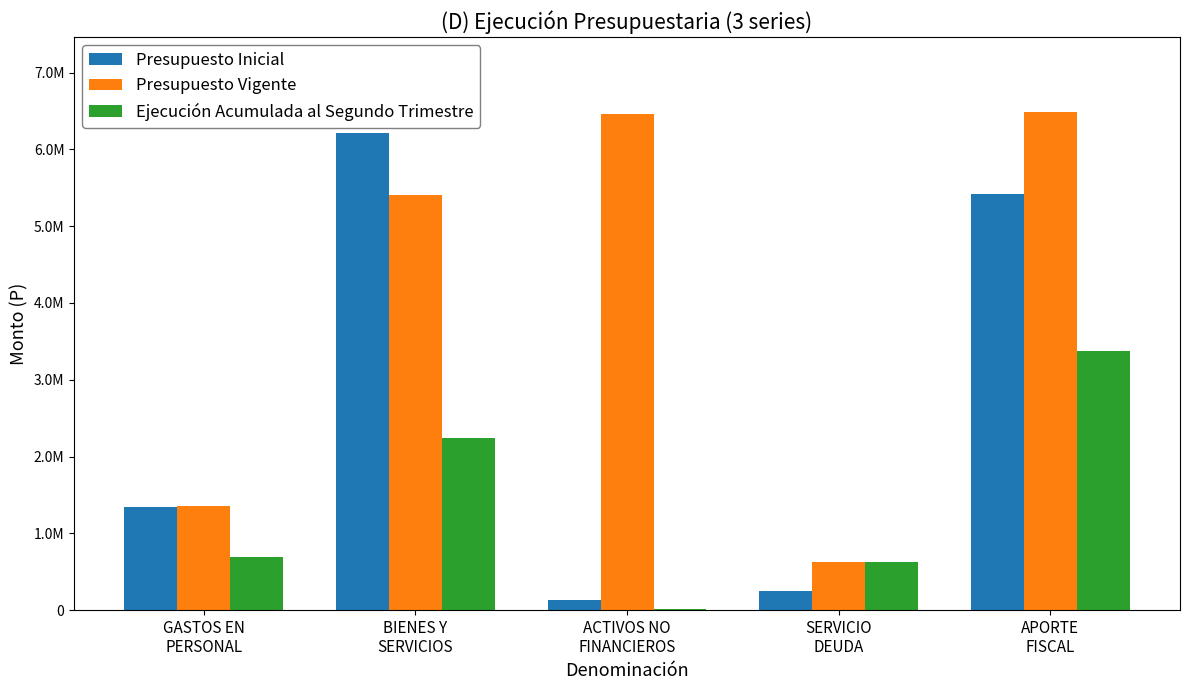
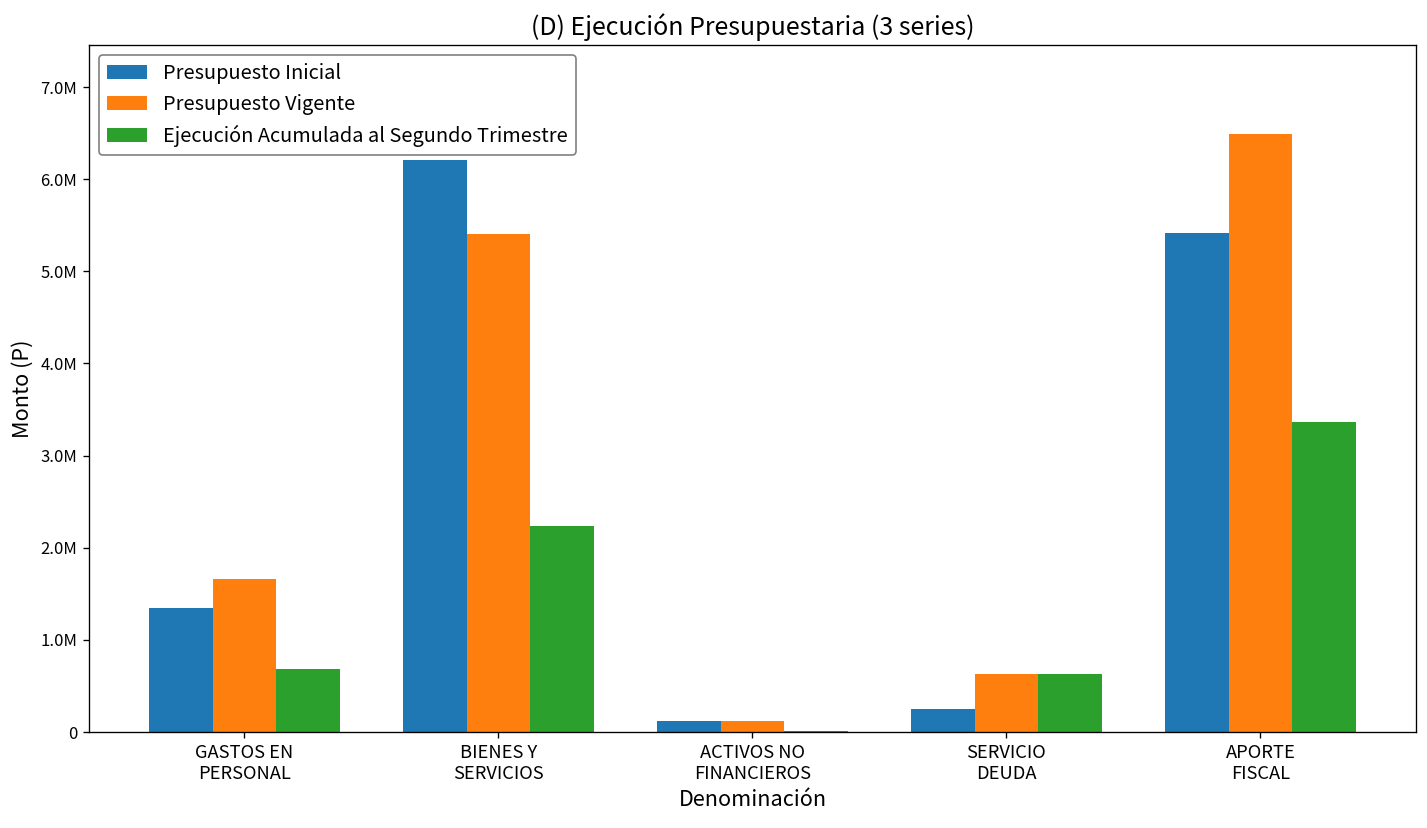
Presupuesto Vigente, GASTOS EN PERSONAL: 1300000 -> 1700000
Presupuesto Vigente, ACTIVOS NO FINANCIEROS: 6500000 -> 100000
